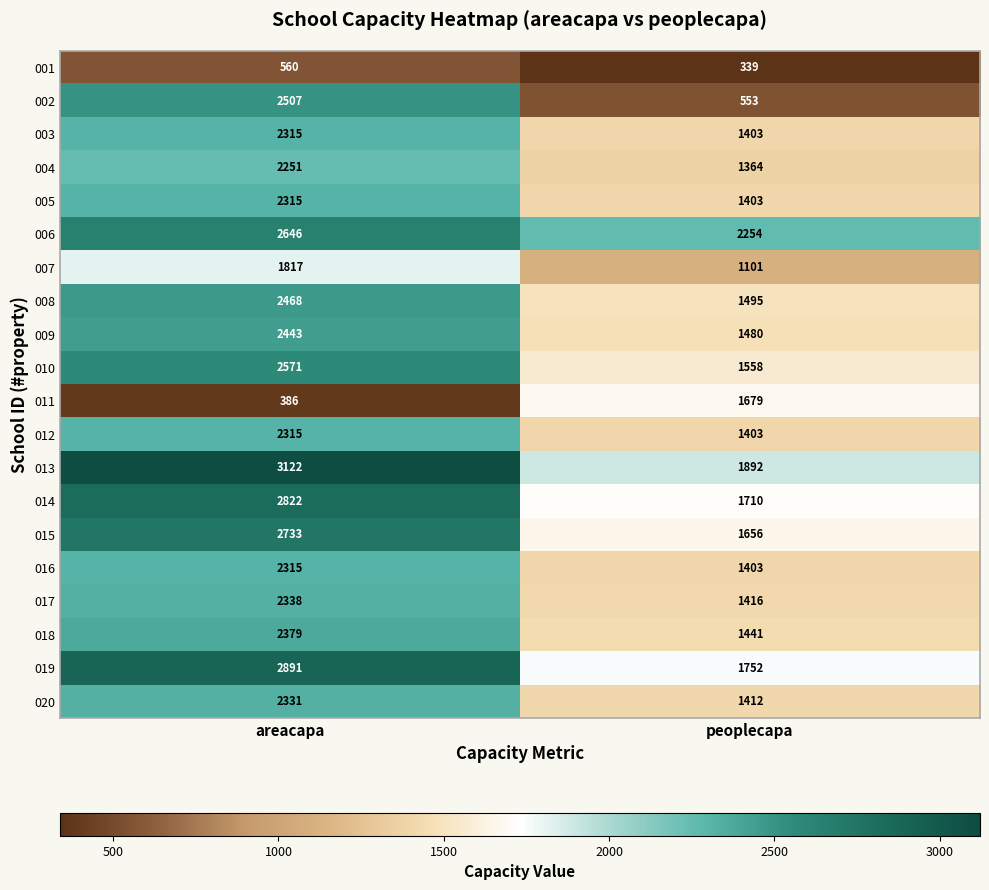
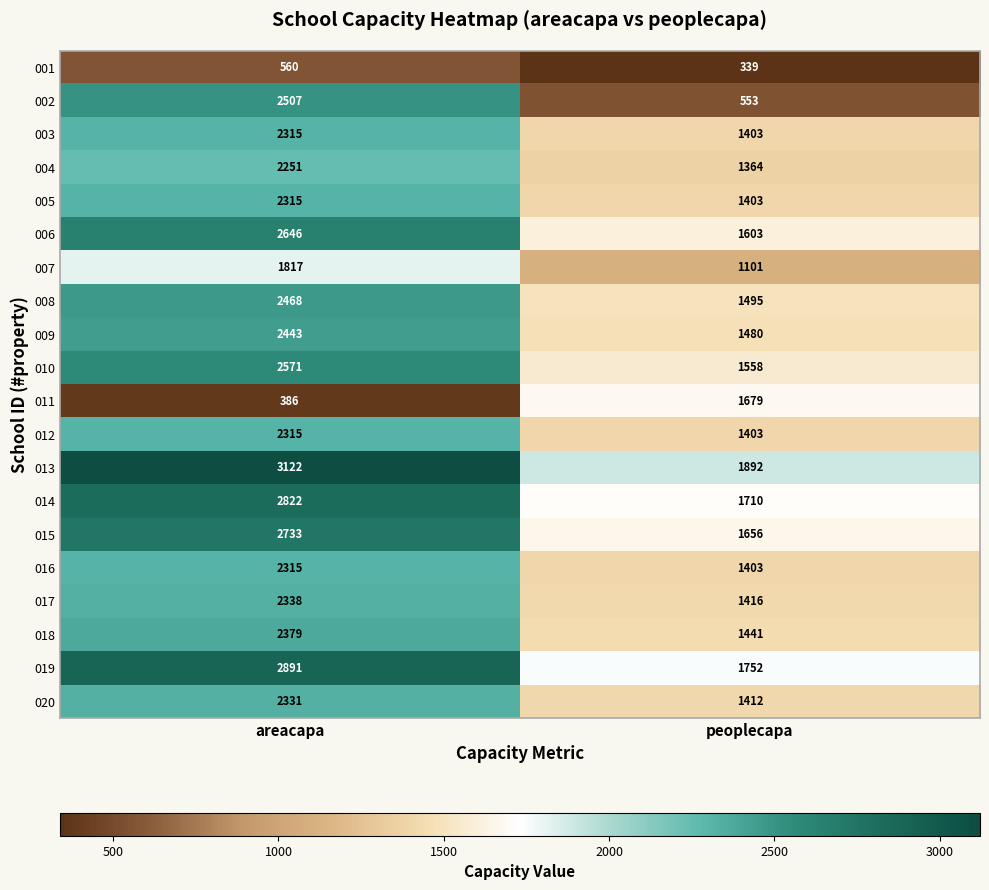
006, peoplecapa: 2254 -> 1603
